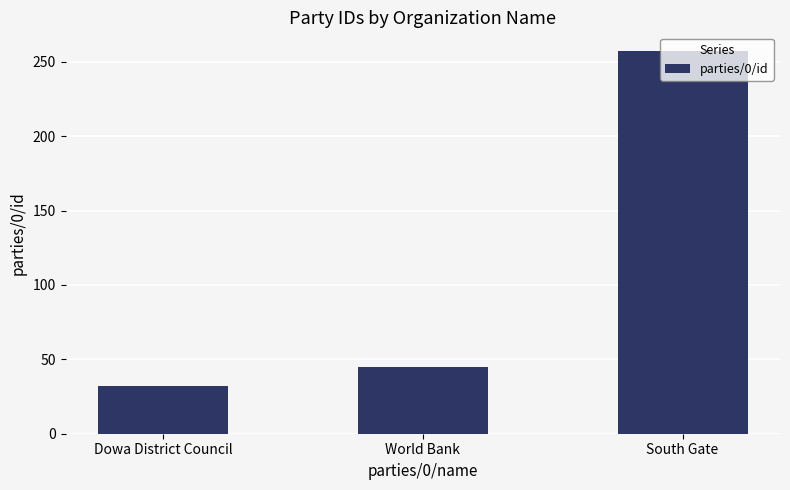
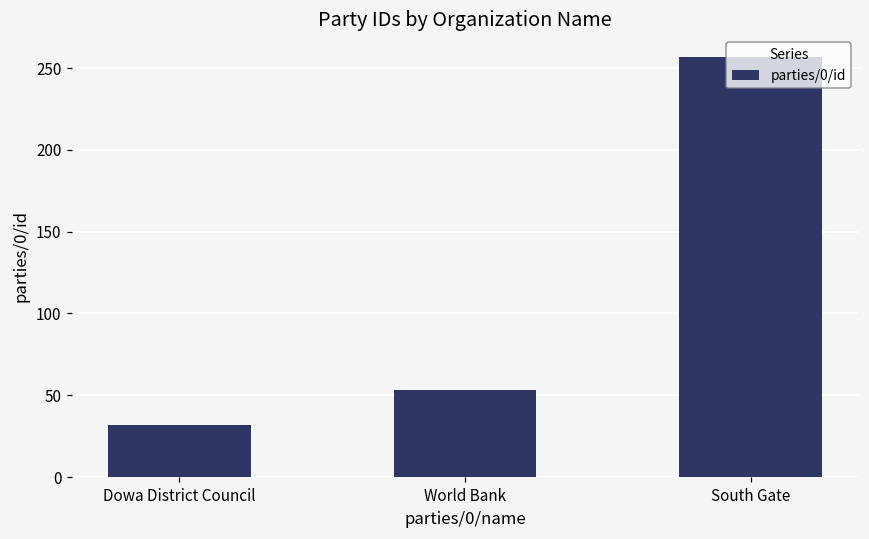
World Bank: 45 -> 53
